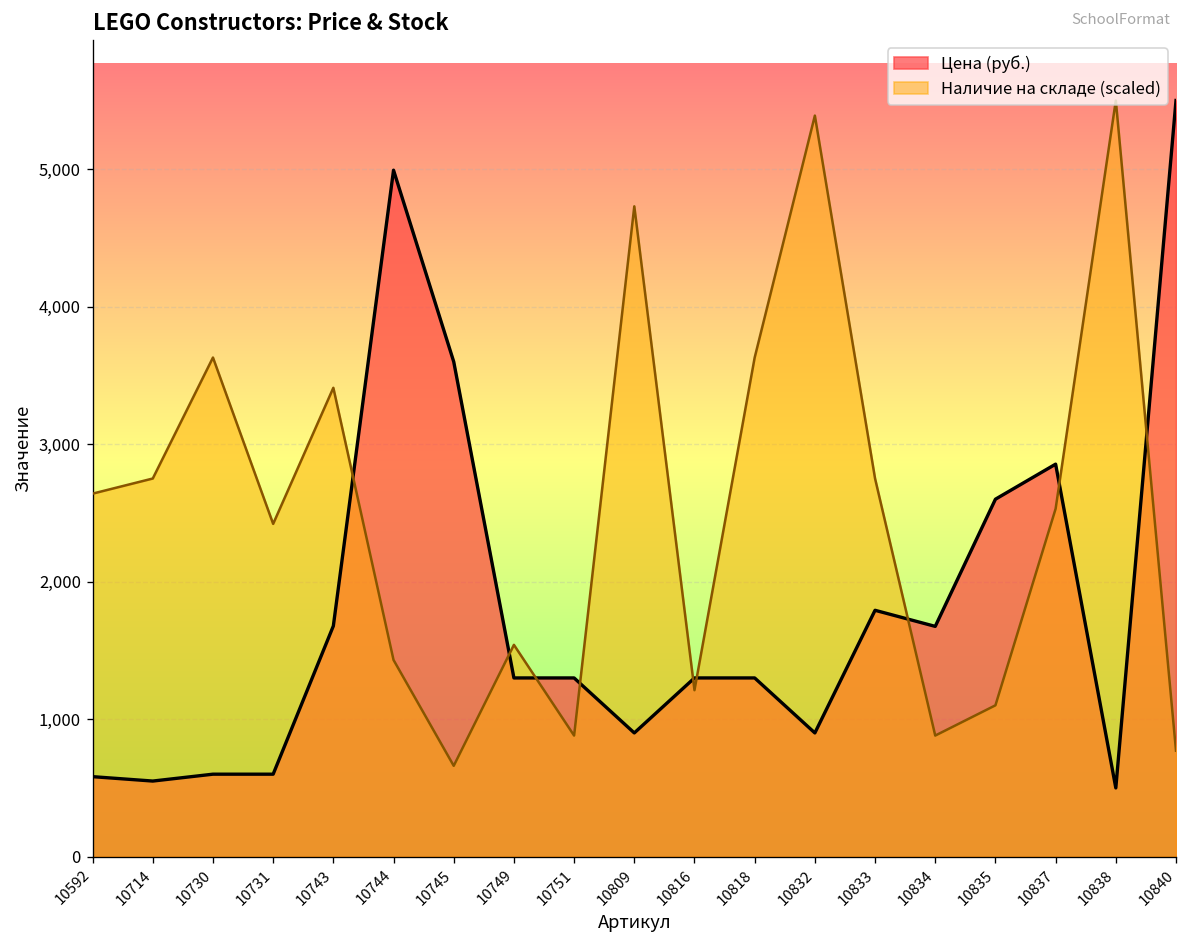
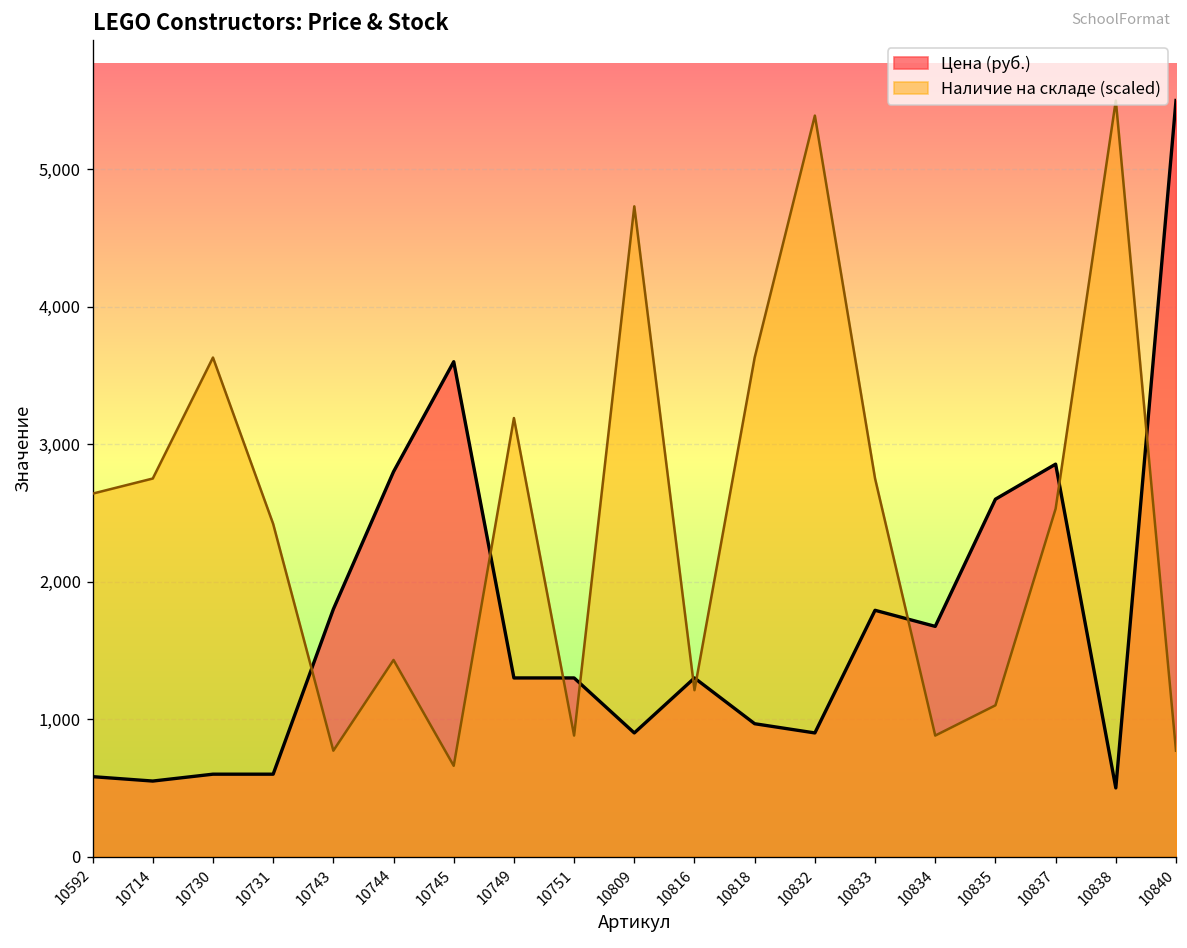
Цена (руб.), 10743: 1,680 -> 1,800
Наличие на складе (scaled), 10743: 3,410 -> 770
Цена (руб.), 10744: 4,990 -> 2,800
Наличие на складе (scaled), 10749: 1,540 -> 3,190
Цена (руб.), 10818: 1,300 -> 970
